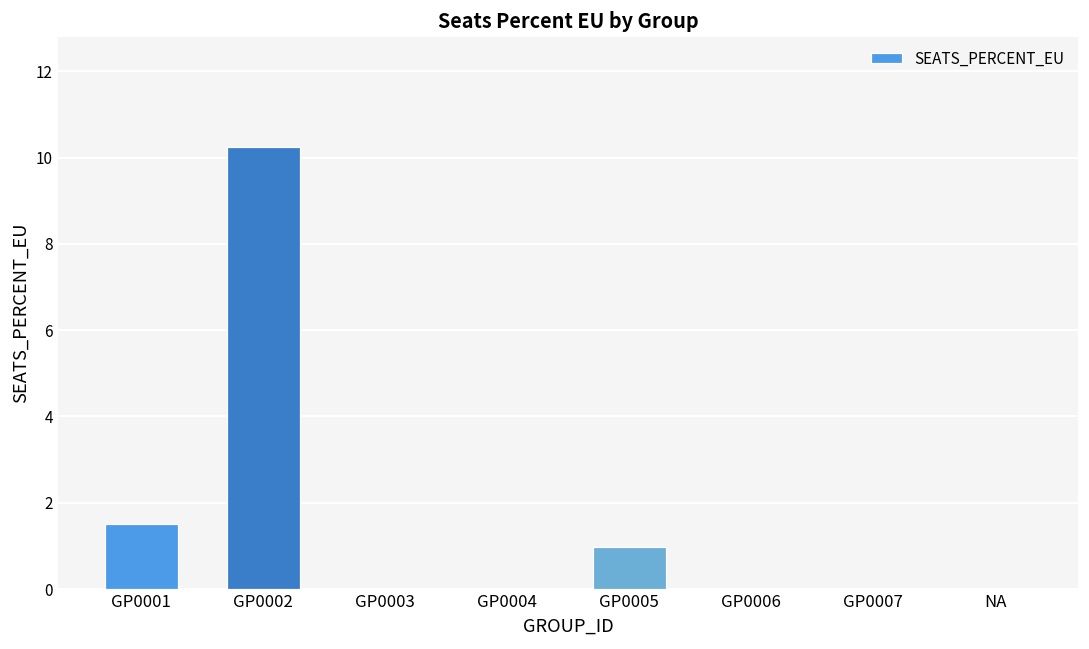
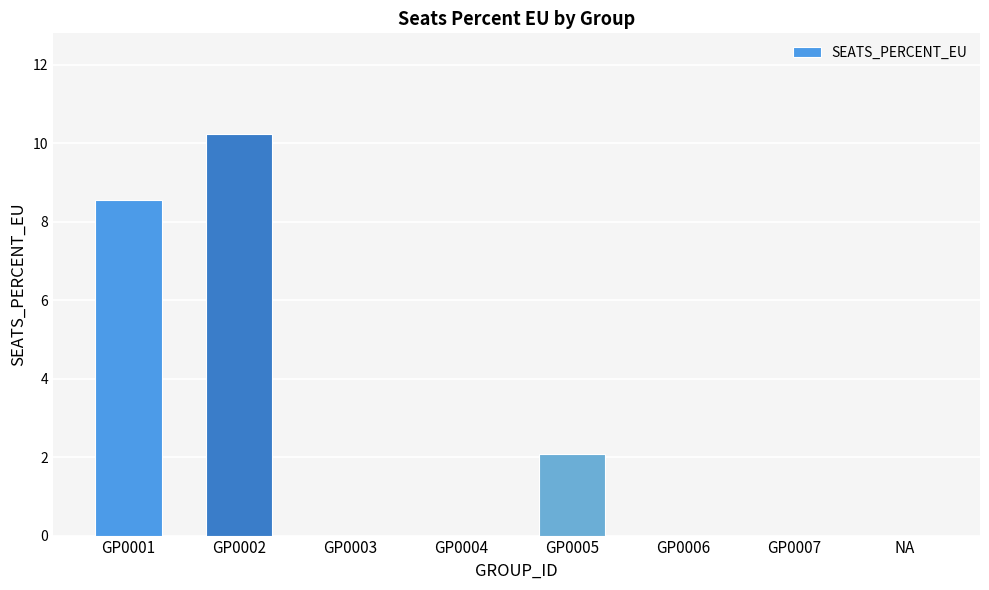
GP0001: 1.5 -> 8.5
GP0005: 1.0 -> 2.1
